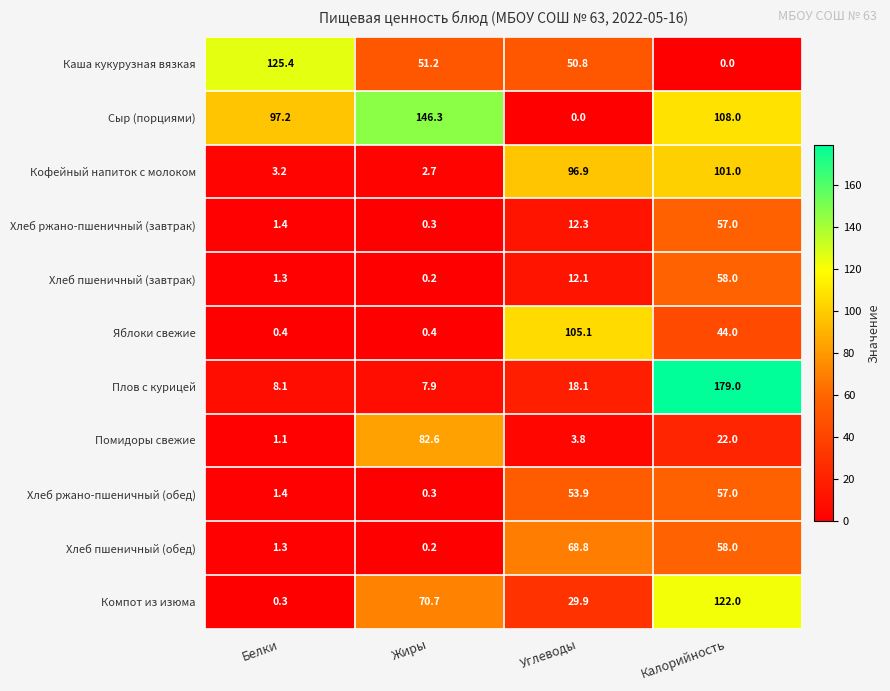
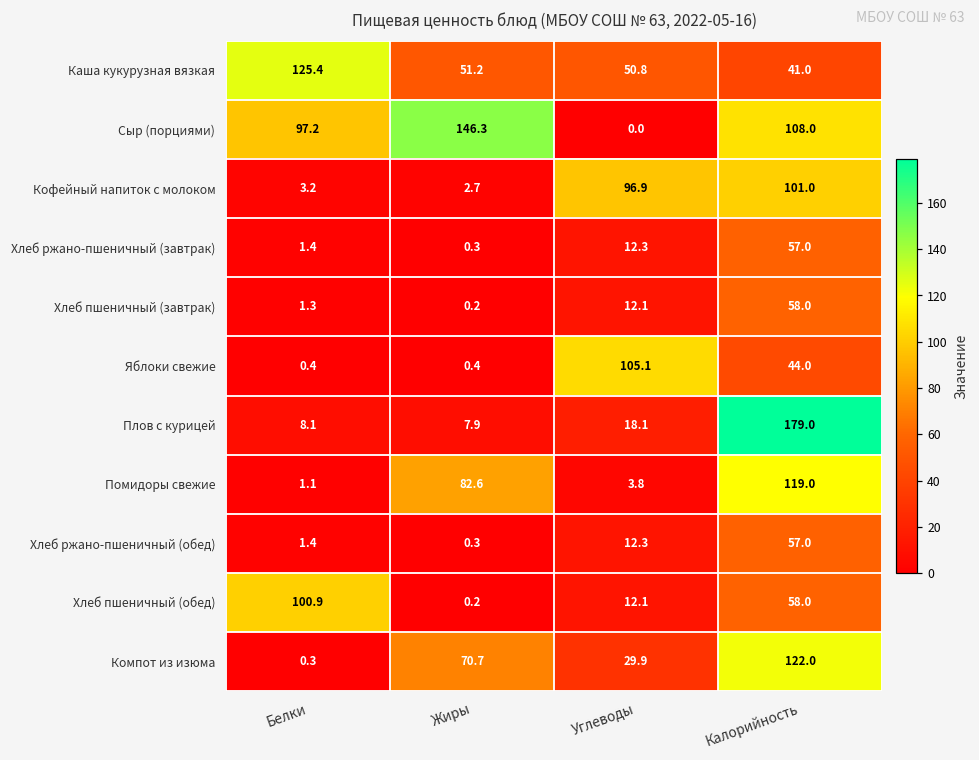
Каша кукурузная вязкая, Калорийность: 0.0 -> 41.0
Помидоры свежие, Калорийность: 22.0 -> 119.0
Хлеб ржано-пшеничный (обед), Углеводы: 53.9 -> 12.3
Хлеб пшеничный (обед), Белки: 1.3 -> 100.9
Хлеб пшеничный (обед), Углеводы: 68.8 -> 12.1
